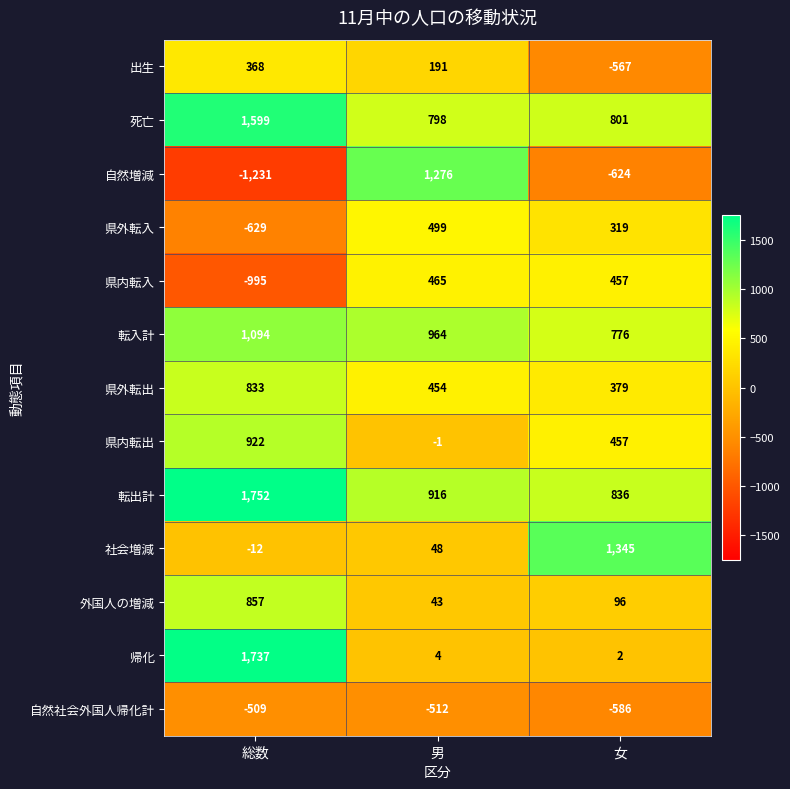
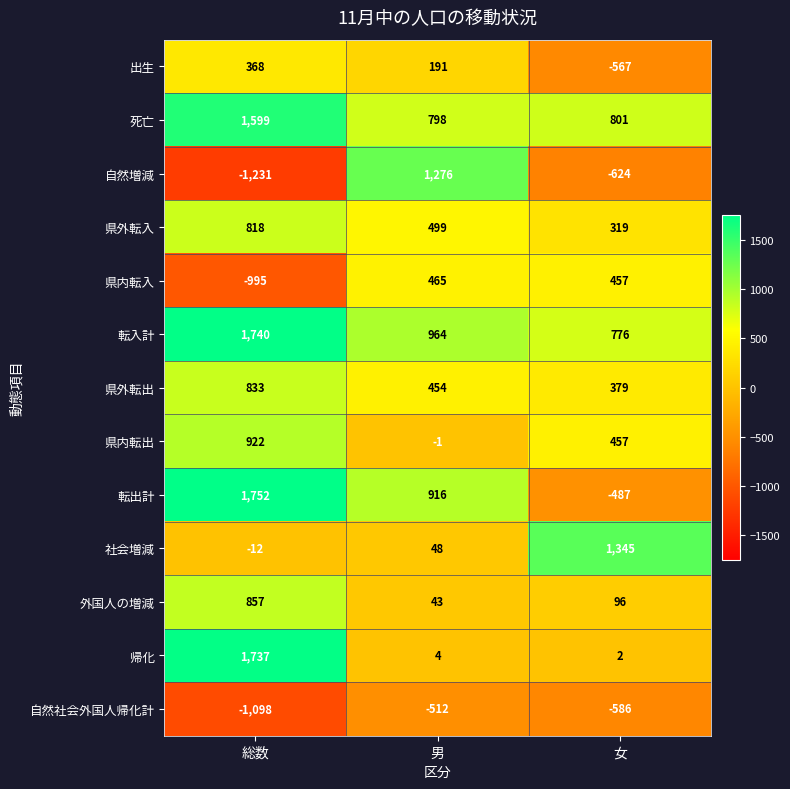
県外転入, 総数: -629 -> 818
転入計, 総数: 1,094 -> 1,740
転出計, 女: 836 -> -487
自然社会外国人帰化計, 総数: -509 -> -1,098
